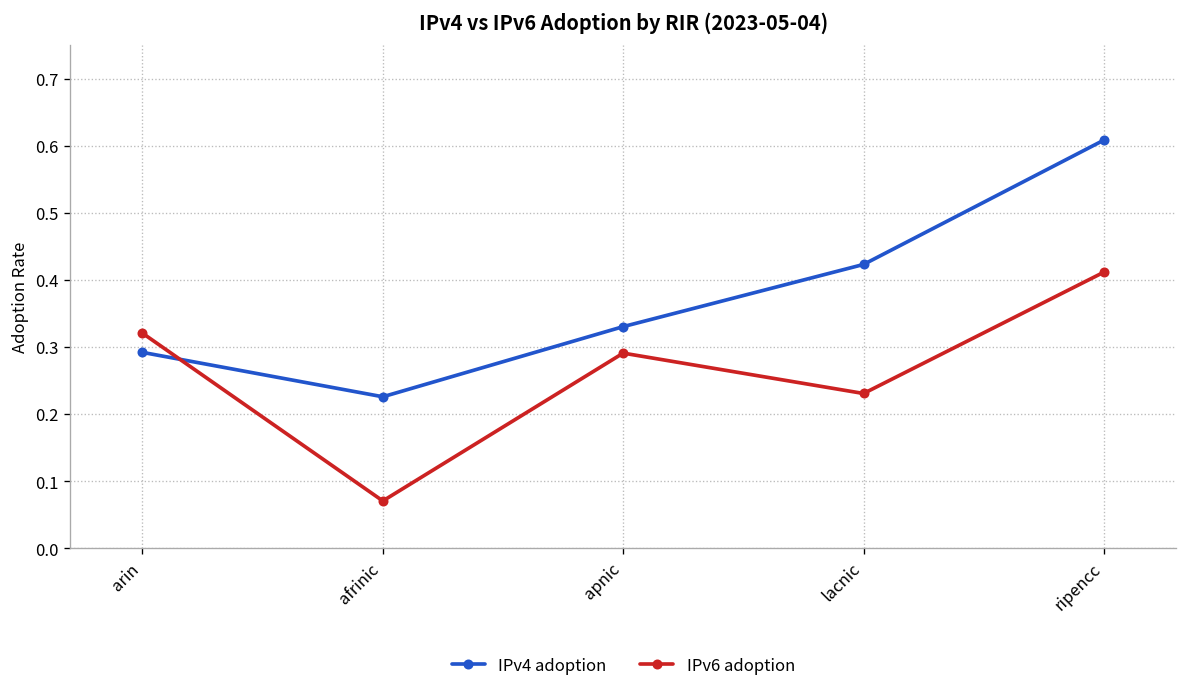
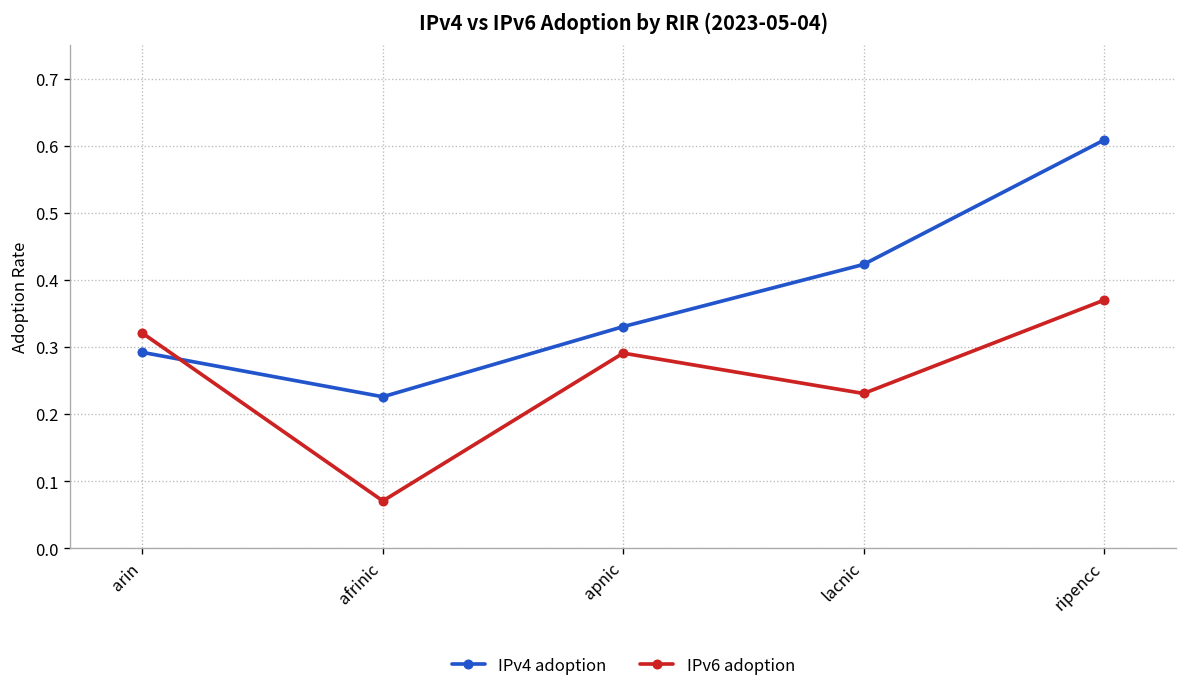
IPv6 adoption, ripencc: 0.41 -> 0.37
